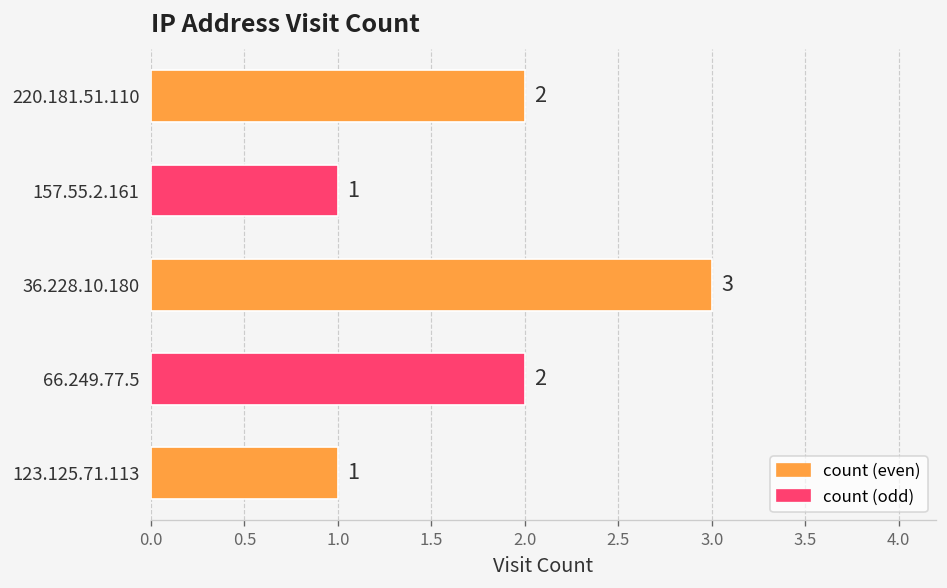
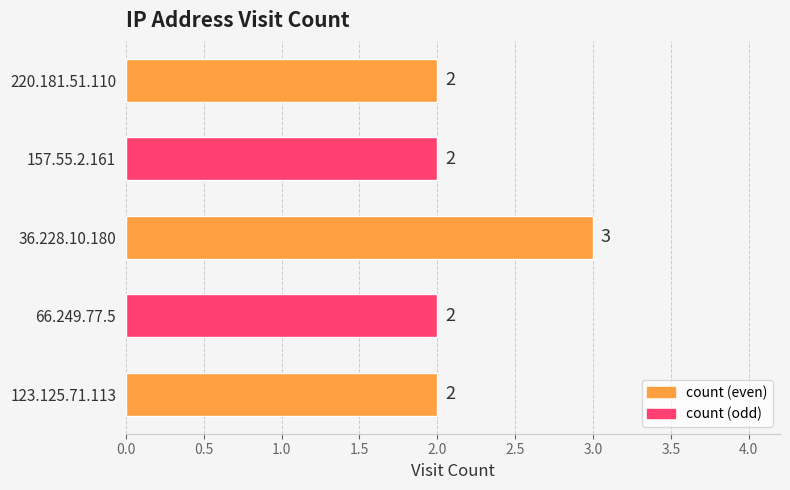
157.55.2.161: 1 -> 2
123.125.71.113: 1 -> 2
